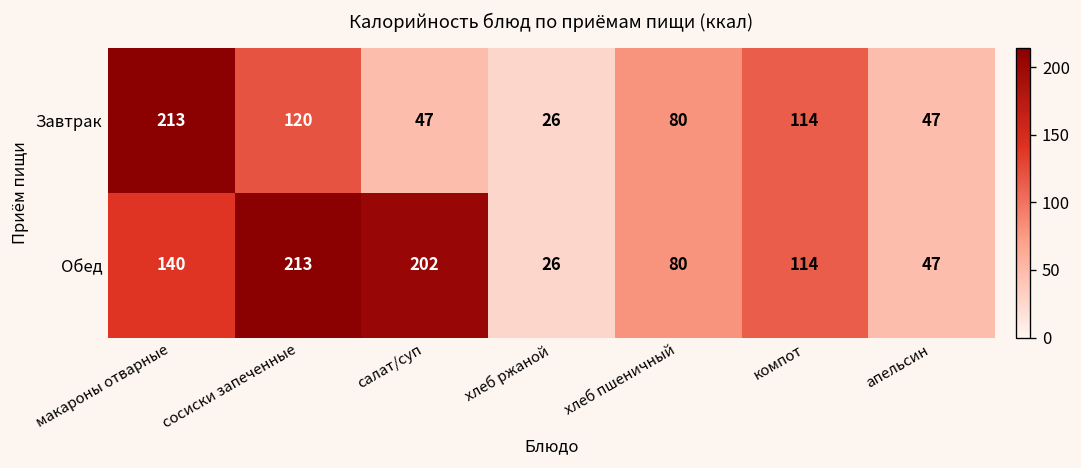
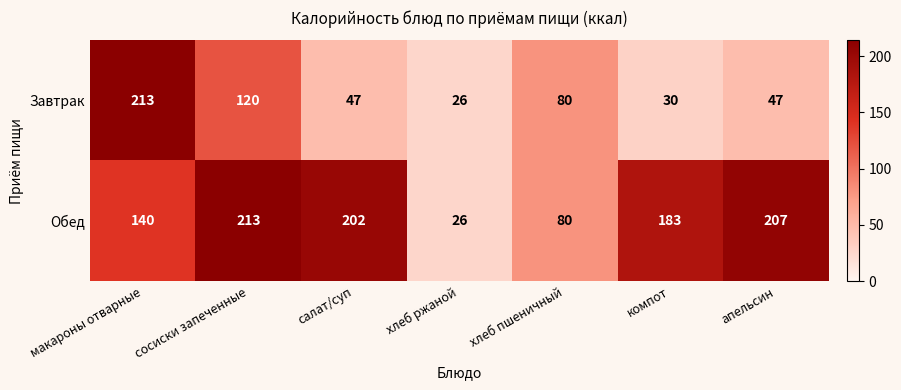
Завтрак, компот: 114 -> 30
Обед, компот: 114 -> 183
Обед, апельсин: 47 -> 207
